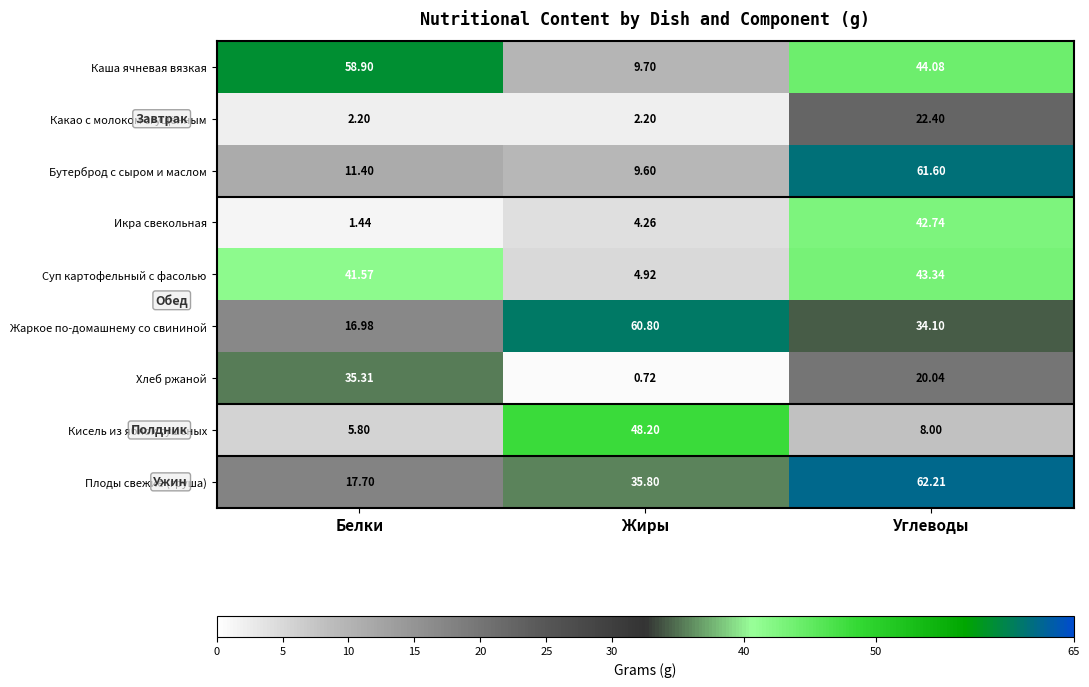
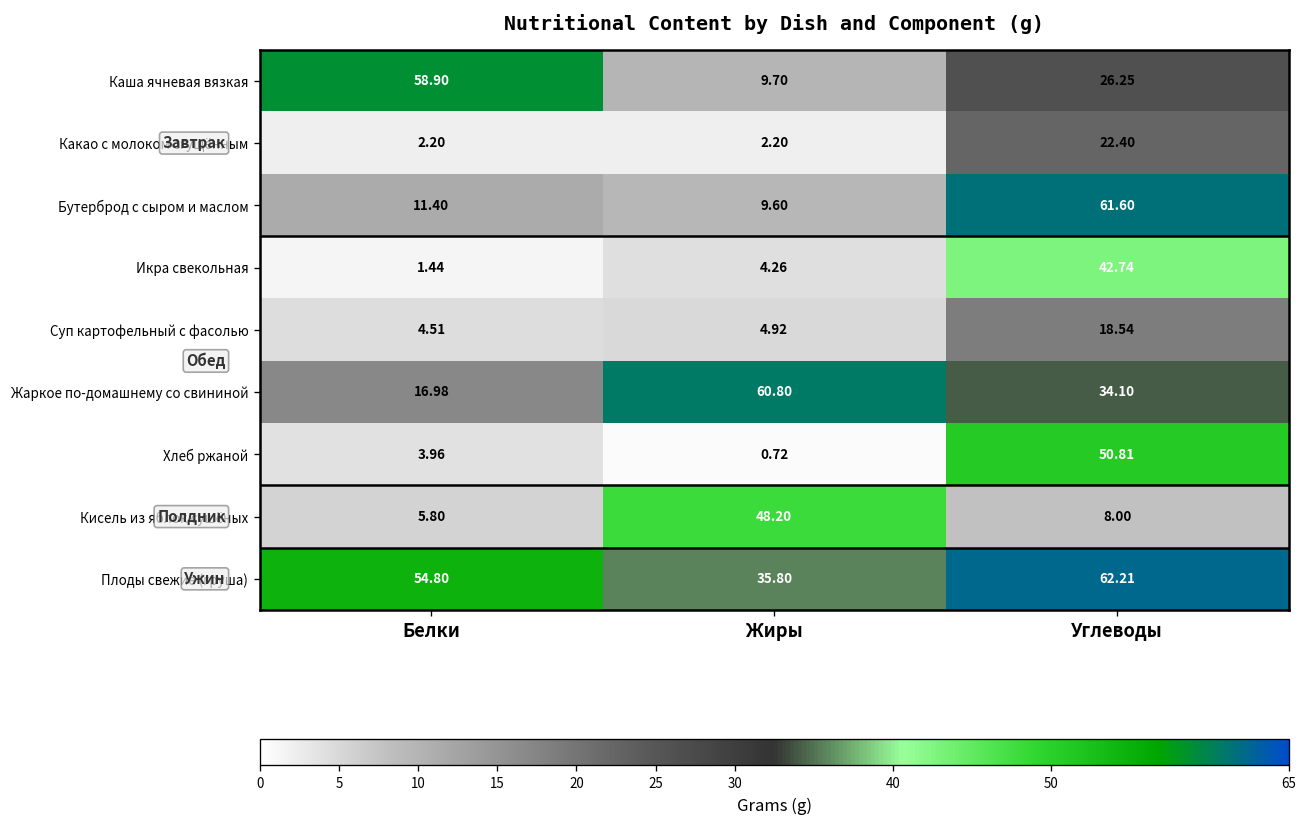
Каша ячневая вязкая, Углеводы: 44.08 -> 26.25
Суп картофельный с фасолью, Белки: 41.57 -> 4.51
Суп картофельный с фасолью, Углеводы: 43.34 -> 18.54
Хлеб ржаной, Белки: 35.31 -> 3.96
Хлеб ржаной, Углеводы: 20.04 -> 50.81
Плоды свежие (груша), Белки: 17.70 -> 54.80
